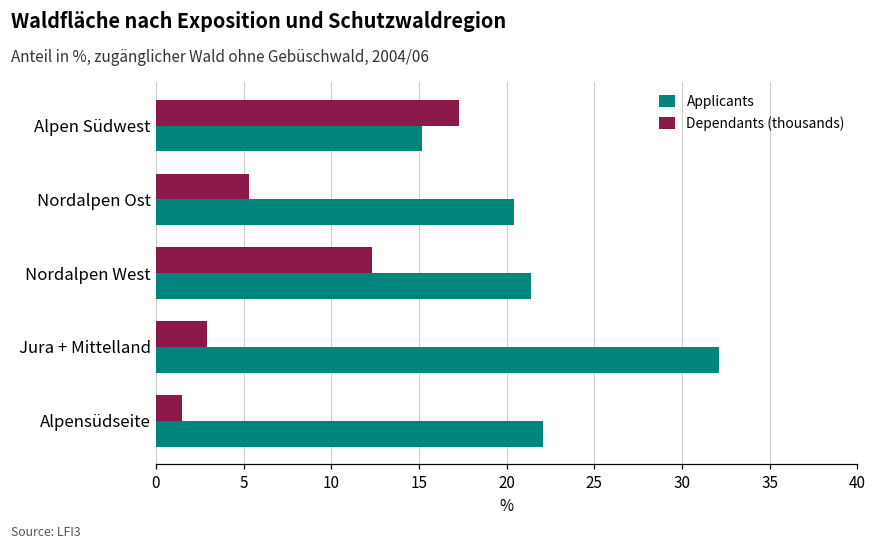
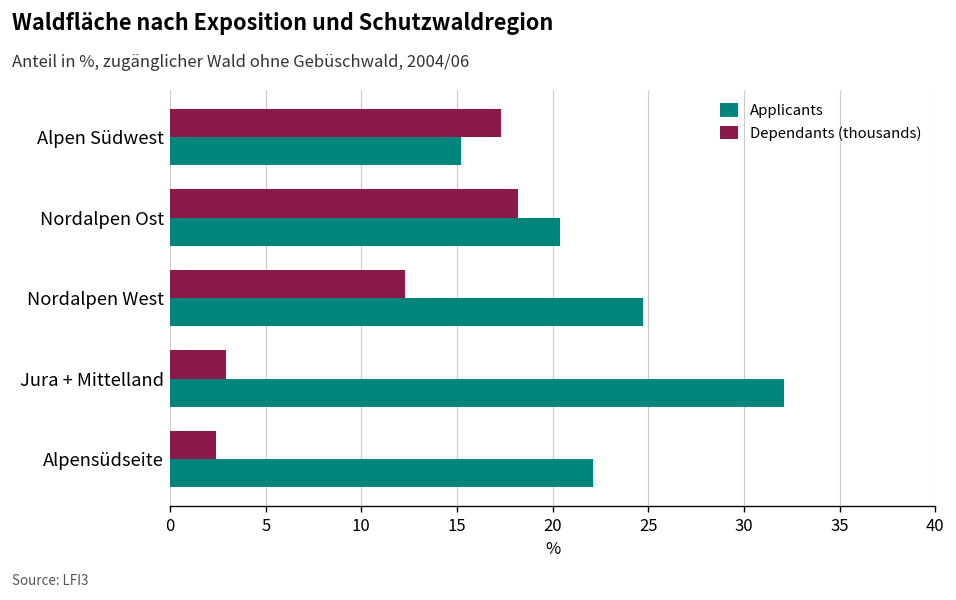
Dependants (thousands), Nordalpen Ost: 5.3 -> 18.2
Applicants, Nordalpen West: 21.4 -> 24.7
Dependants (thousands), Alpensüdseite: 1.5 -> 2.4
